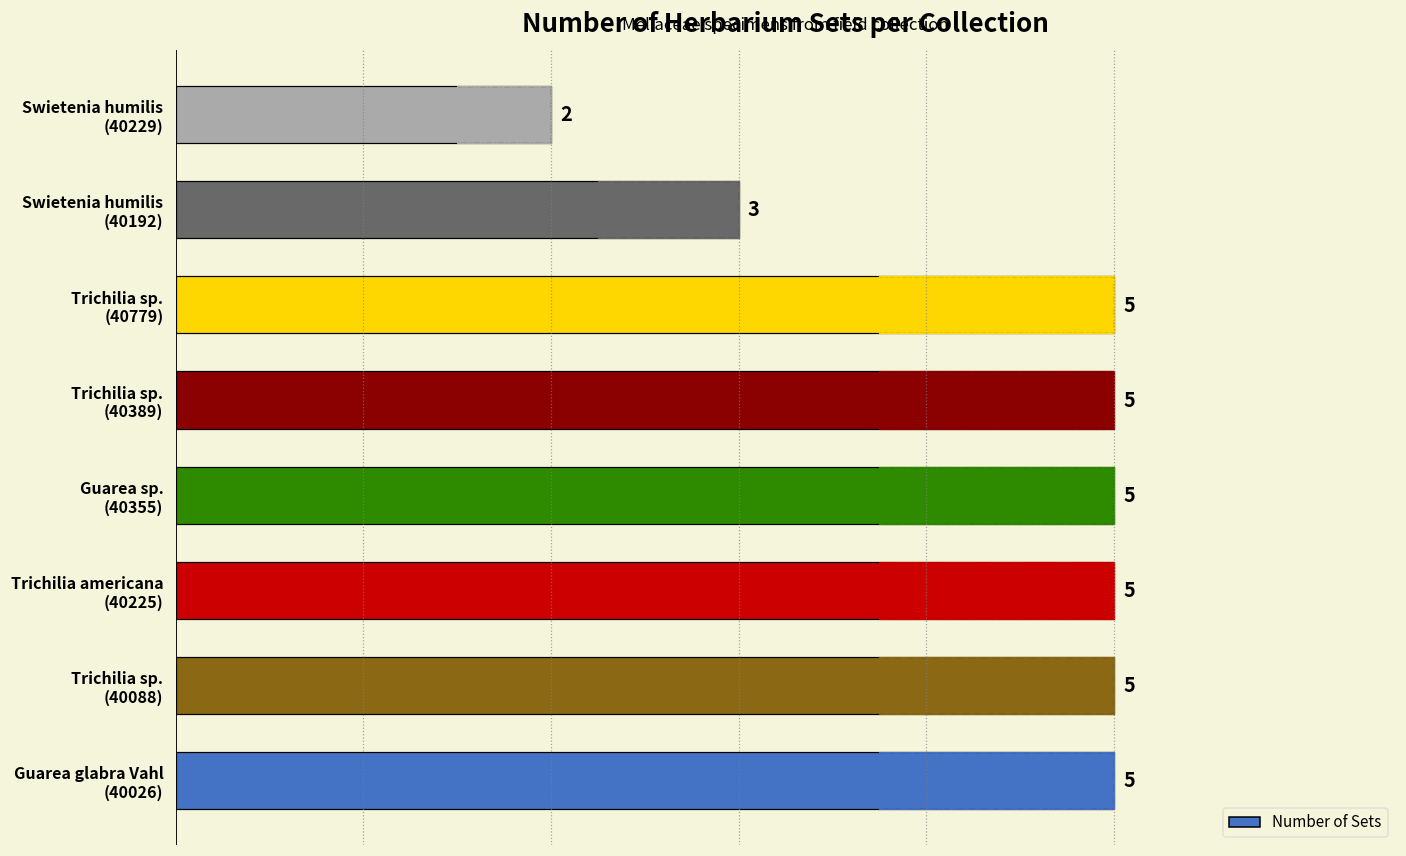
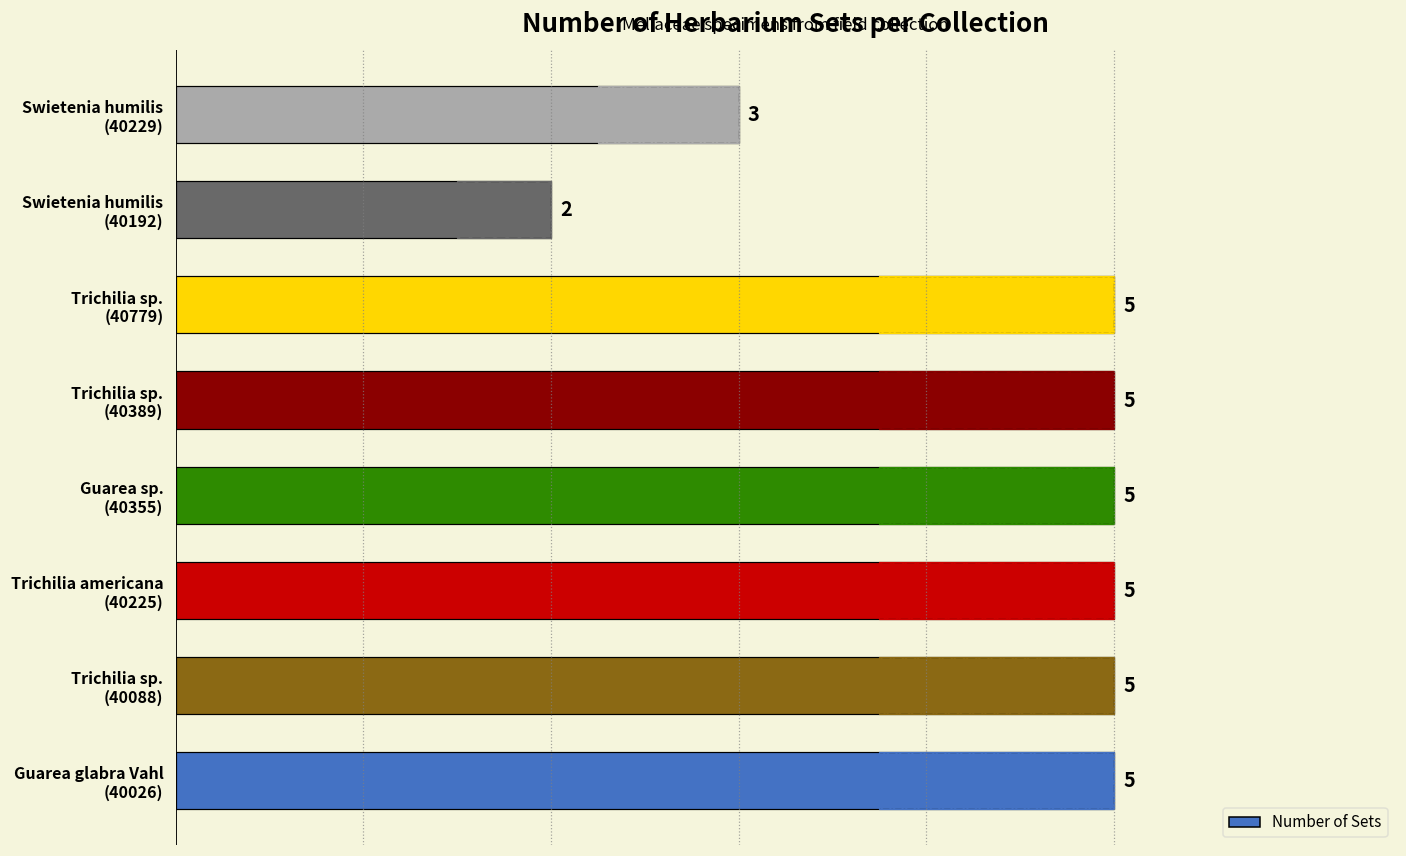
Swietenia humilis (40229): 2 -> 3
Swietenia humilis (40192): 3 -> 2
